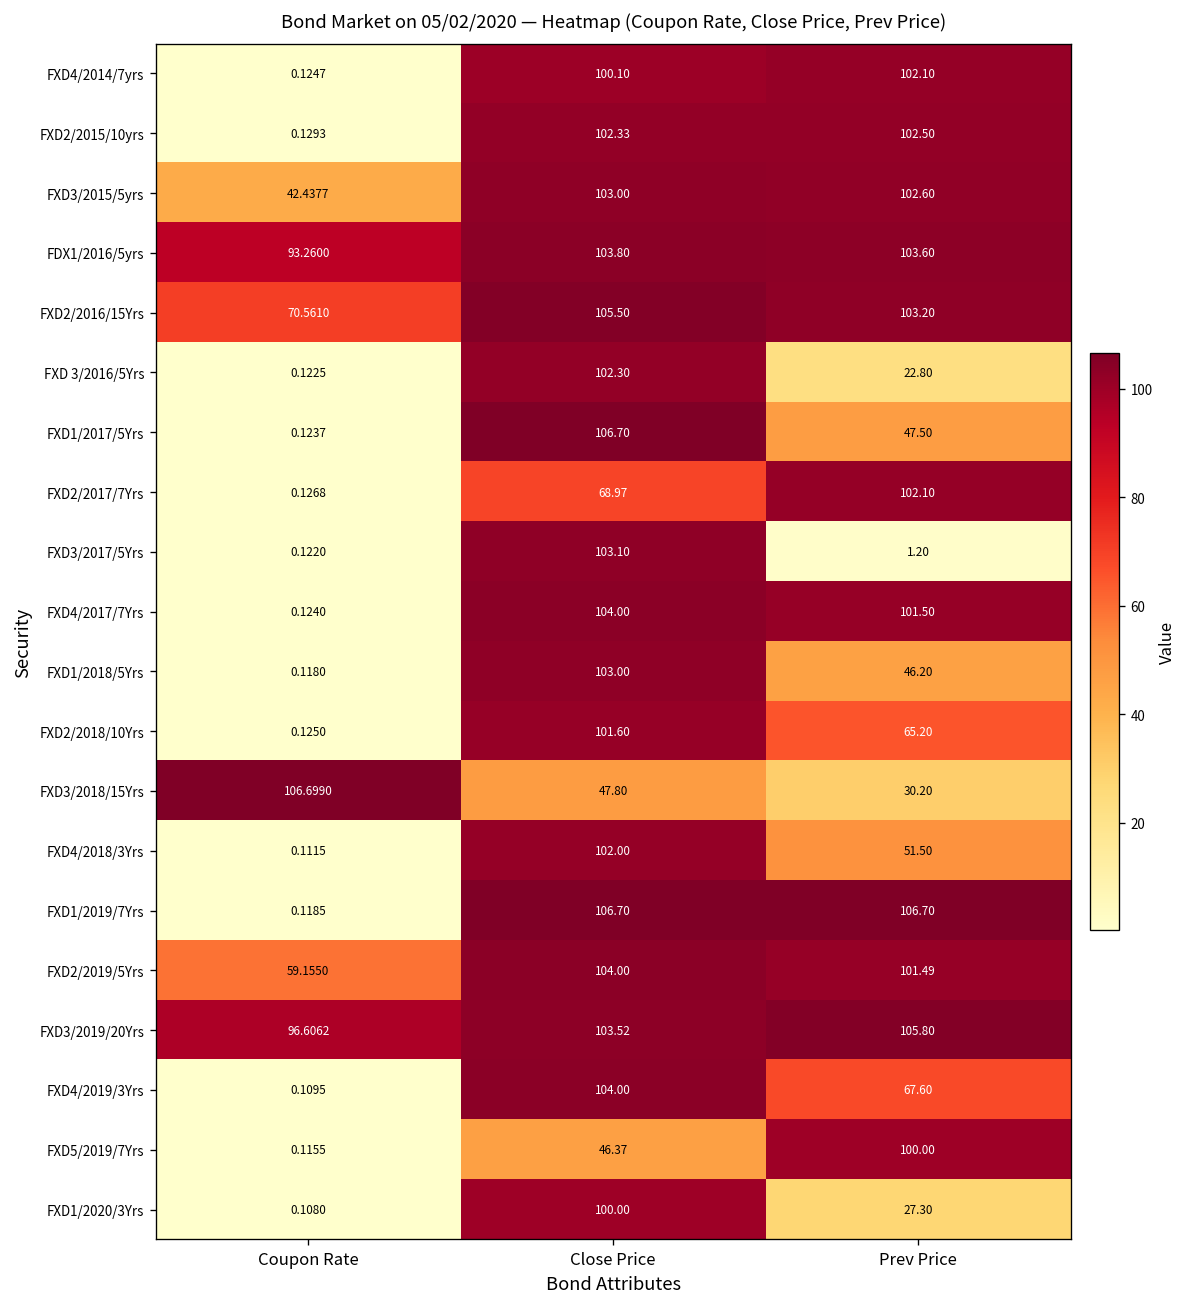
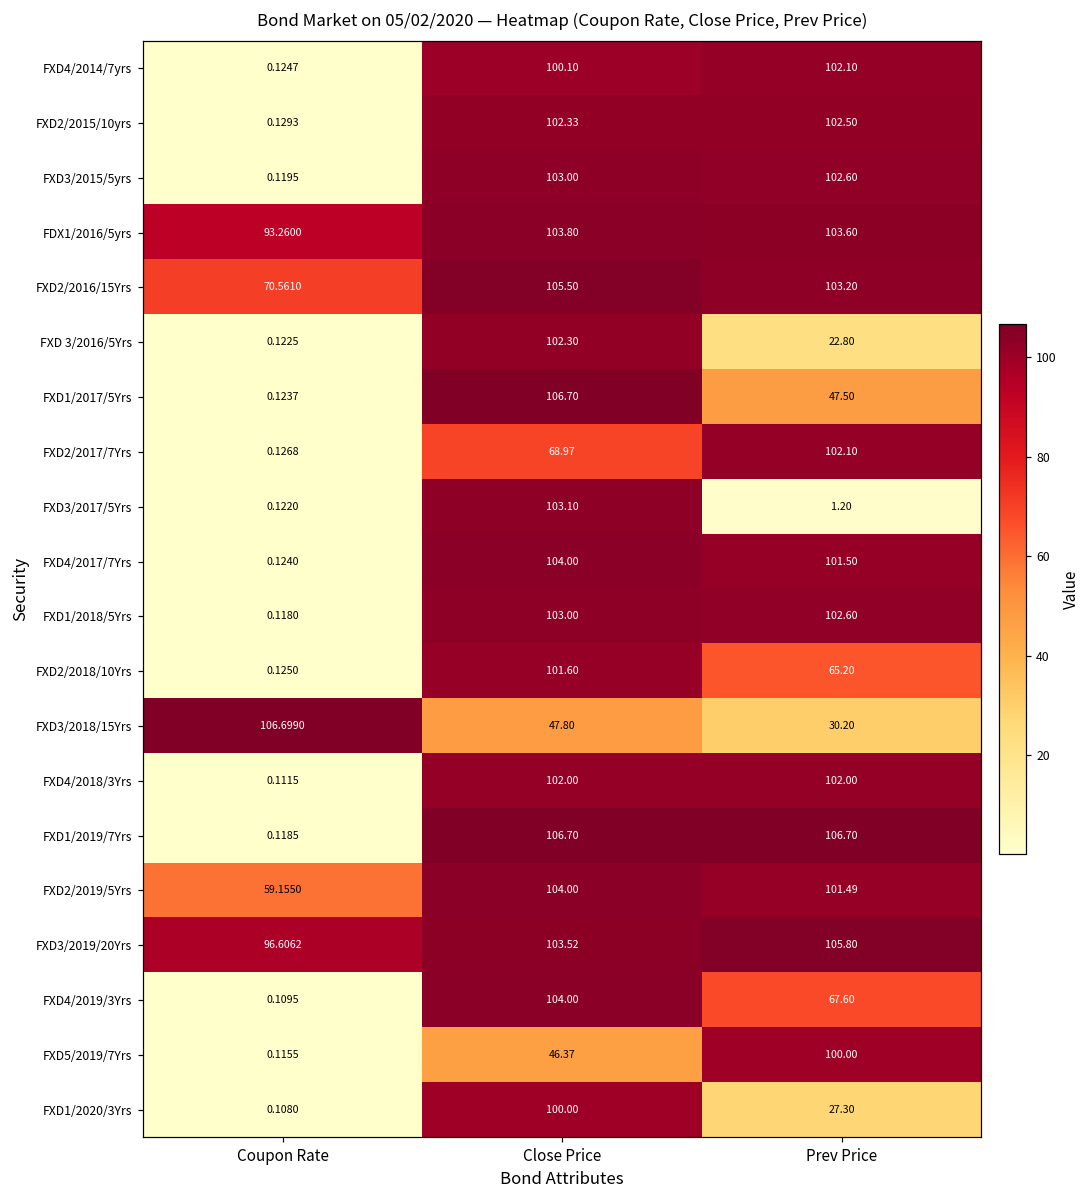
FXD3/2015/5yrs, Coupon Rate: 42.4377 -> 0.1195
FXD1/2018/5Yrs, Prev Price: 46.20 -> 102.60
FXD4/2018/3Yrs, Prev Price: 51.50 -> 102.00
